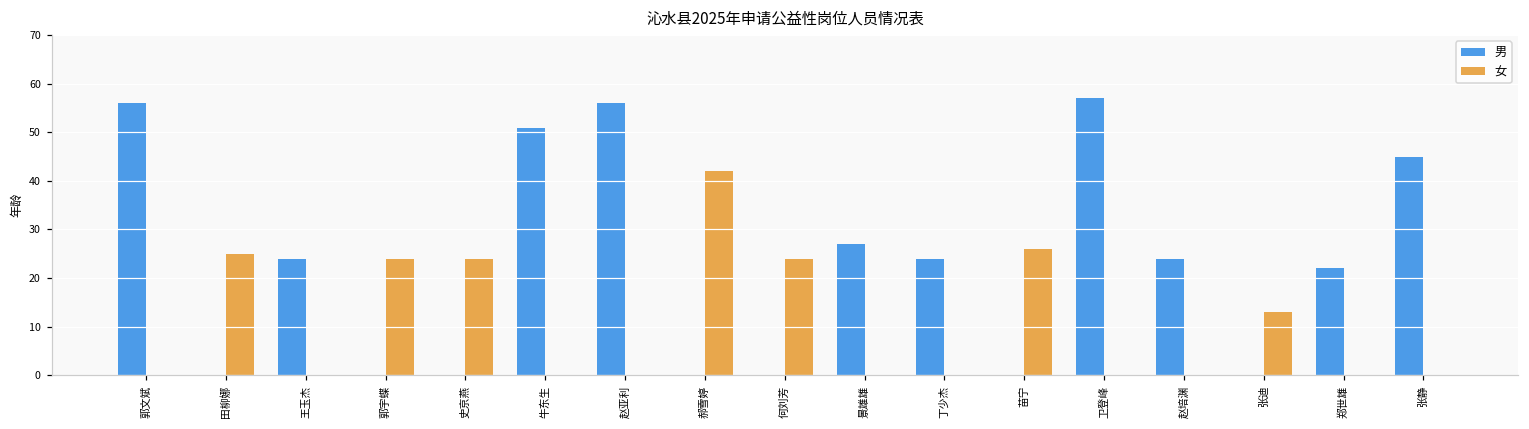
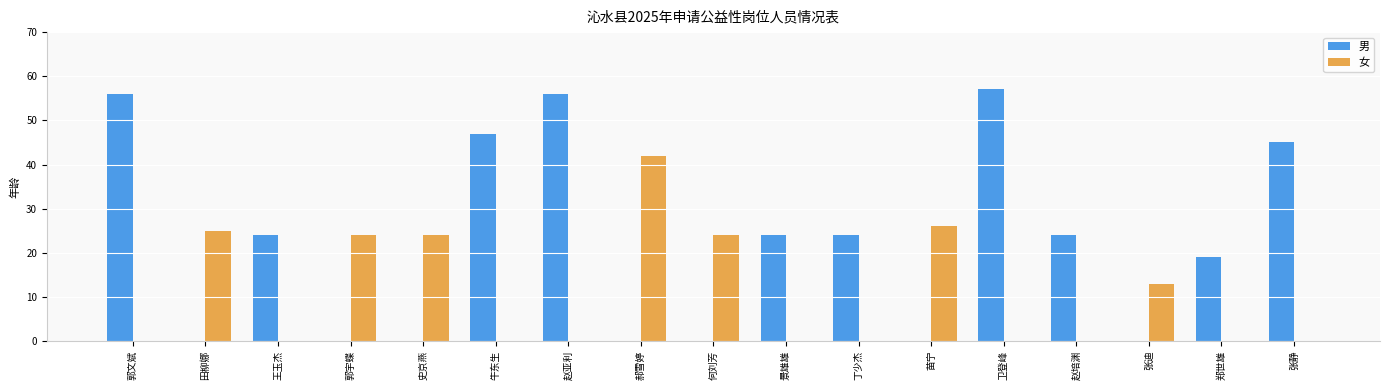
男, 牛东生: 51 -> 47
男, 景雄雄: 27 -> 24
男, 郑世雄: 22 -> 19
